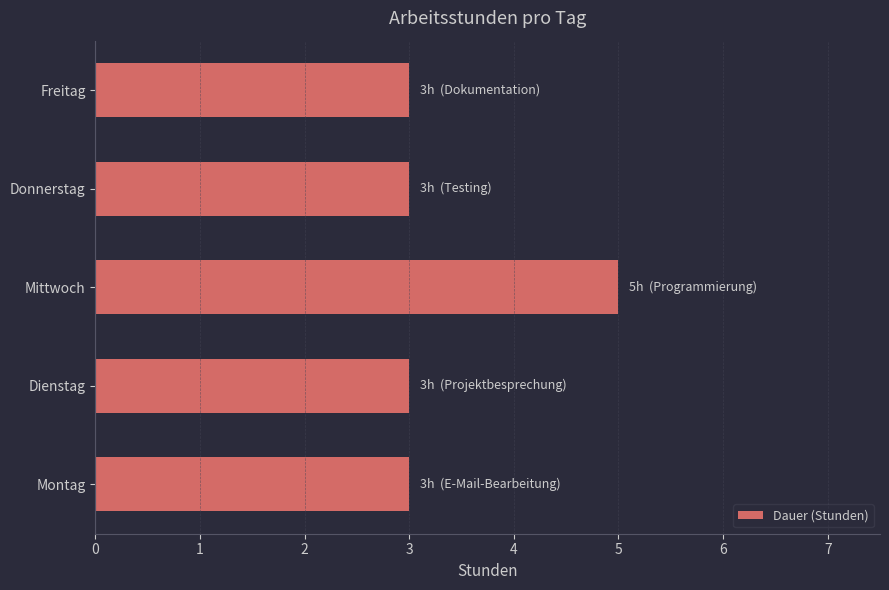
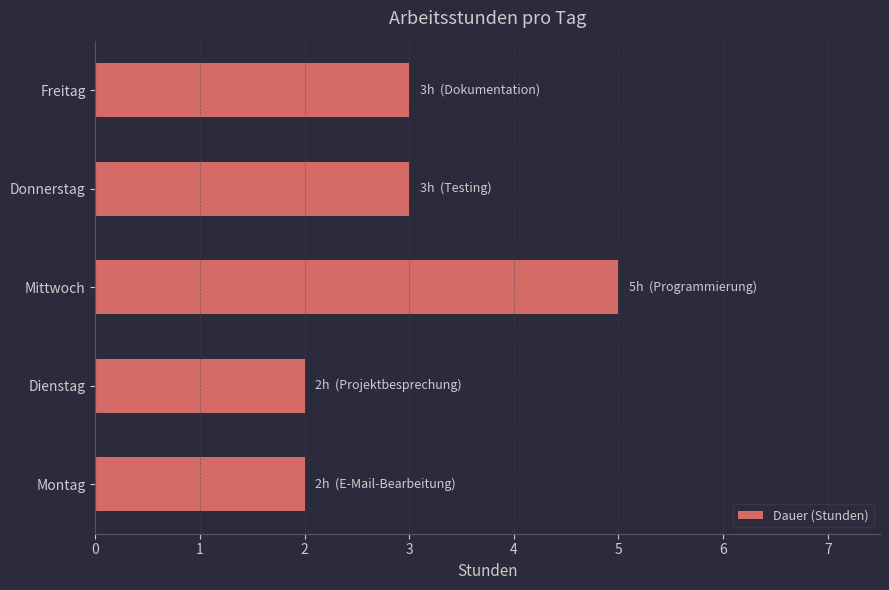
Dienstag: 3h -> 2h
Montag: 3h -> 2h
